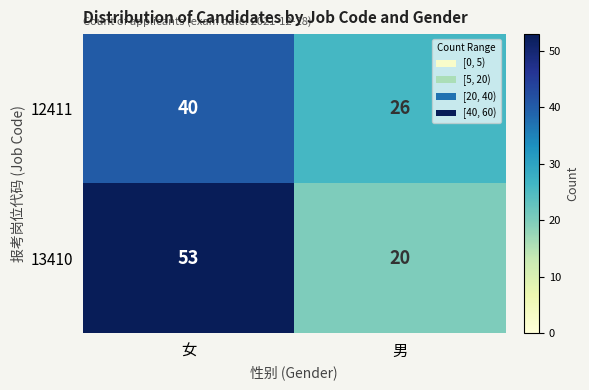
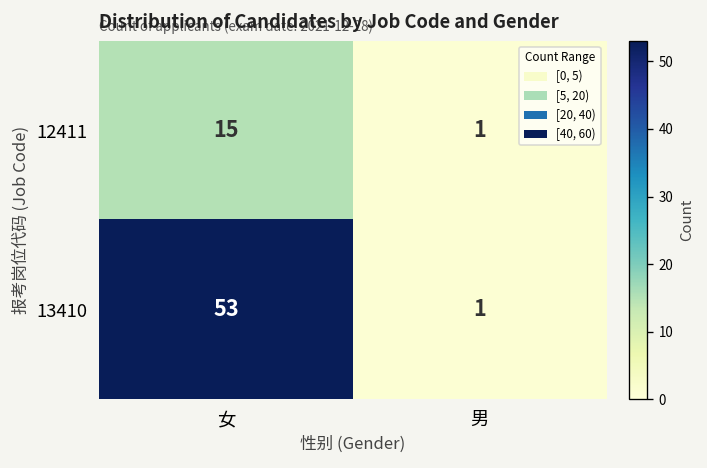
12411, 女: 40 -> 15
12411, 男: 26 -> 1
13410, 男: 20 -> 1
